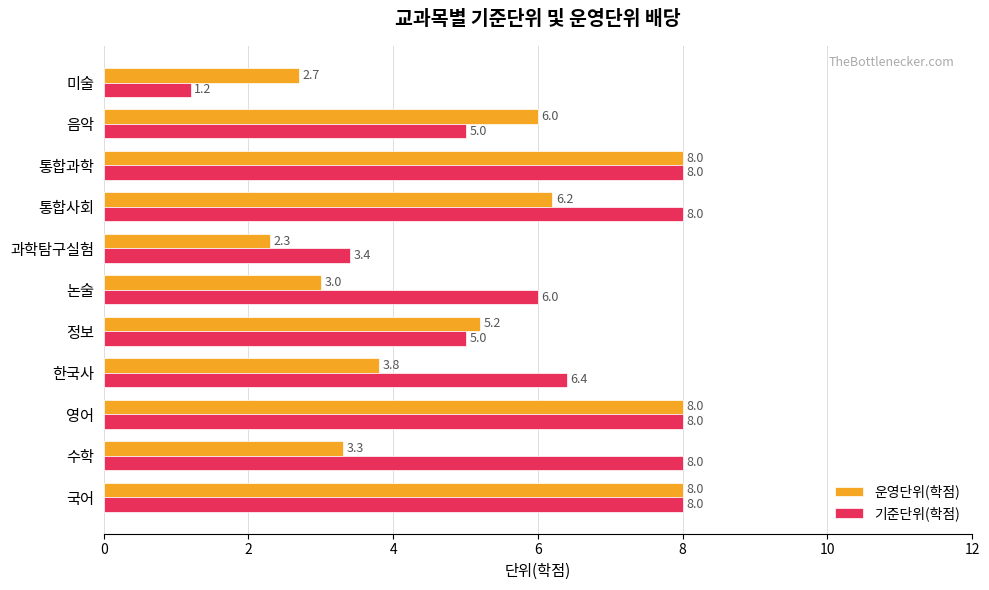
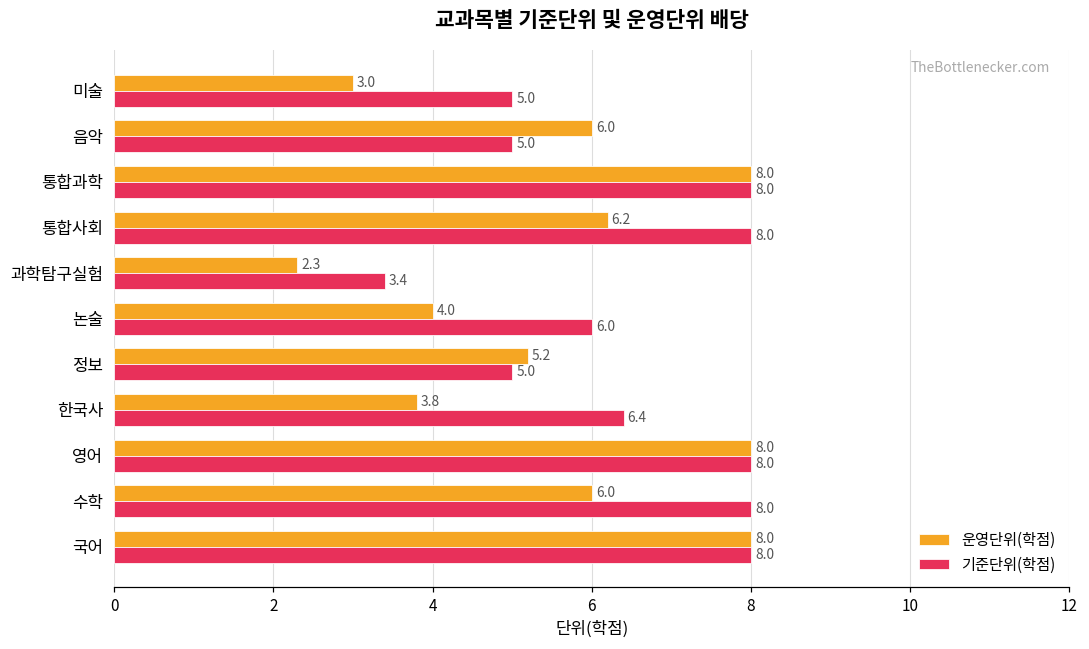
운영단위(학점), 미술: 2.7 -> 3.0
기준단위(학점), 미술: 1.2 -> 5.0
운영단위(학점), 논술: 3.0 -> 4.0
운영단위(학점), 수학: 3.3 -> 6.0
